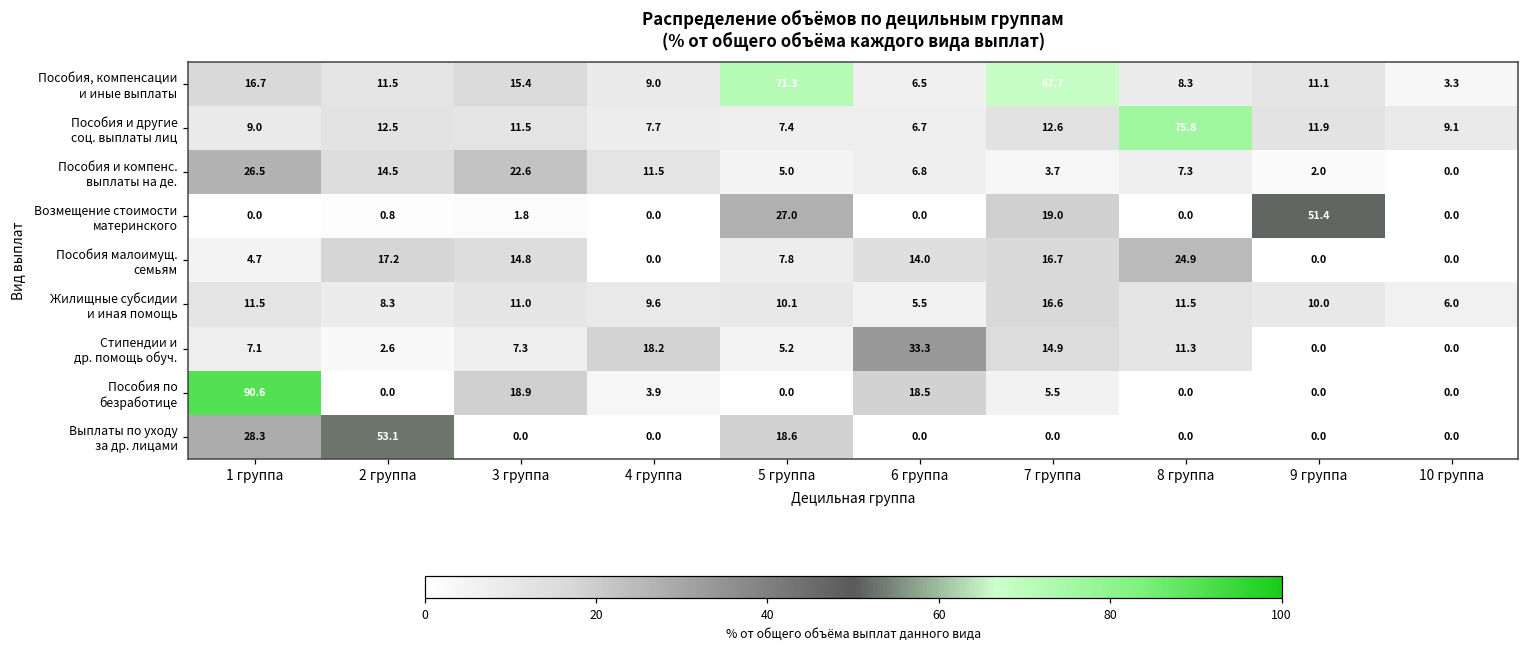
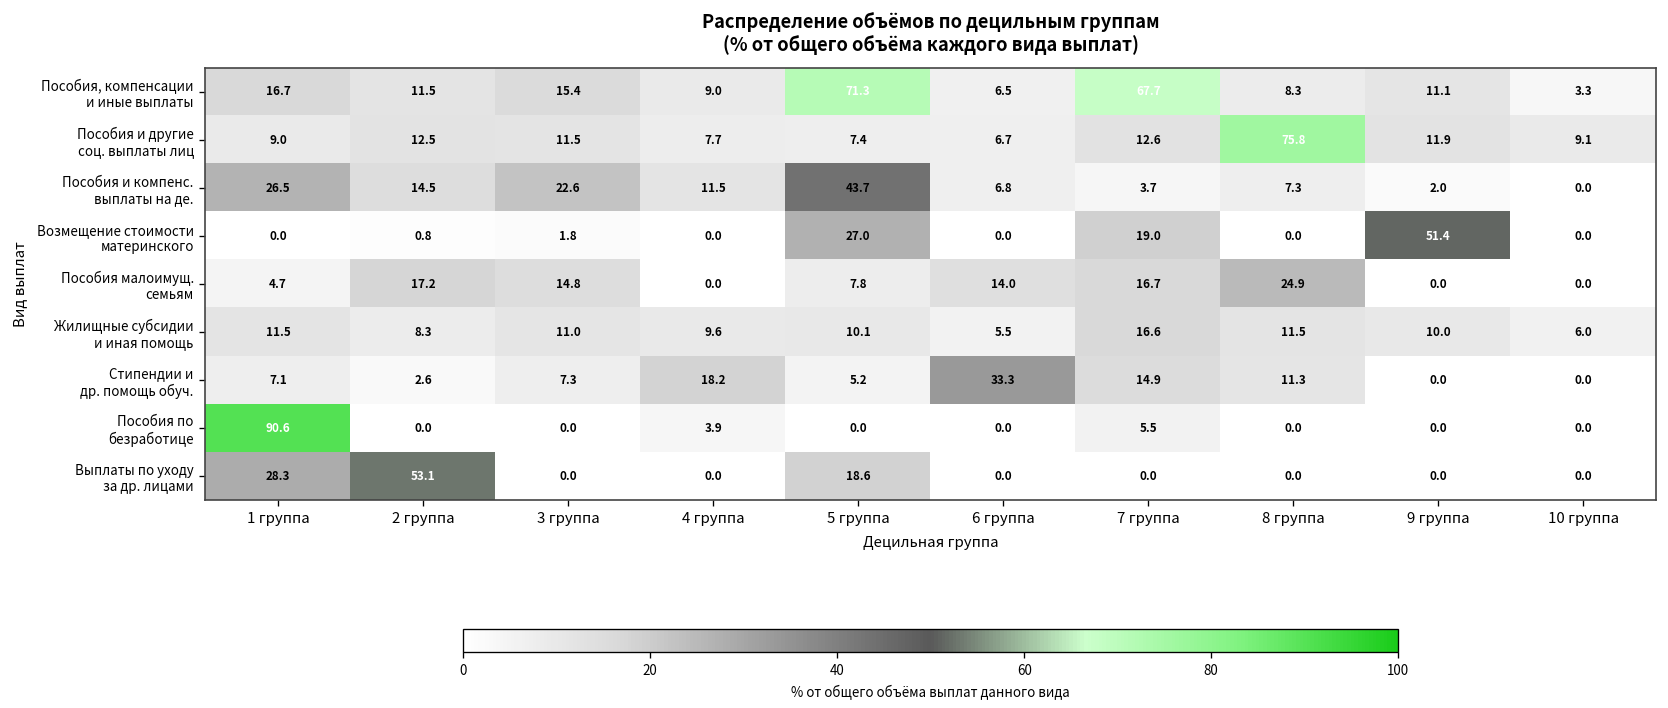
Пособия и компенс. выплаты на де., 5 группа: 5.0 -> 43.7
Пособия по безработице, 3 группа: 18.9 -> 0.0
Пособия по безработице, 6 группа: 18.5 -> 0.0
